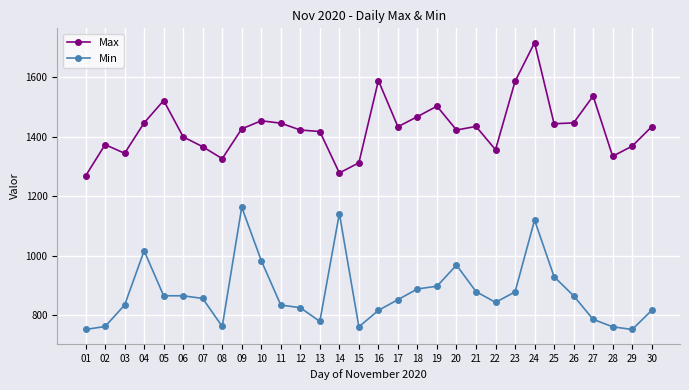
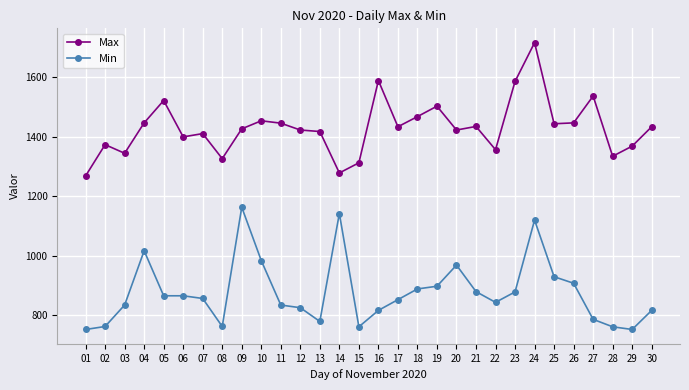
Max, 07: 1370 -> 1410
Min, 26: 870 -> 910
